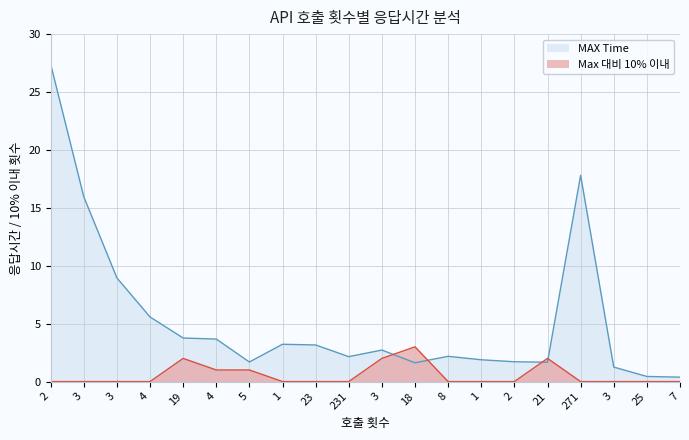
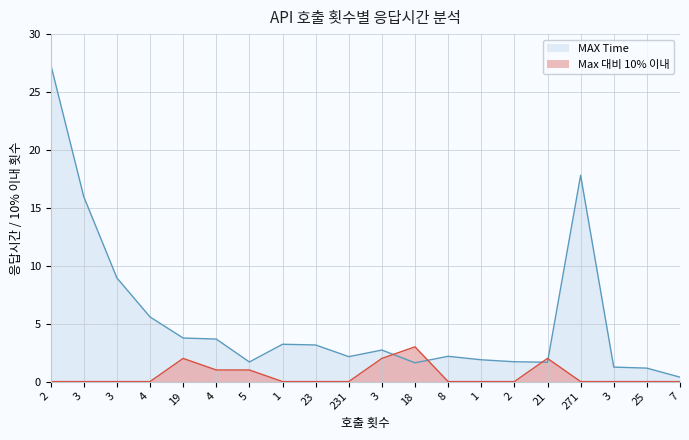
MAX Time, 25: 0.4 -> 1.2
